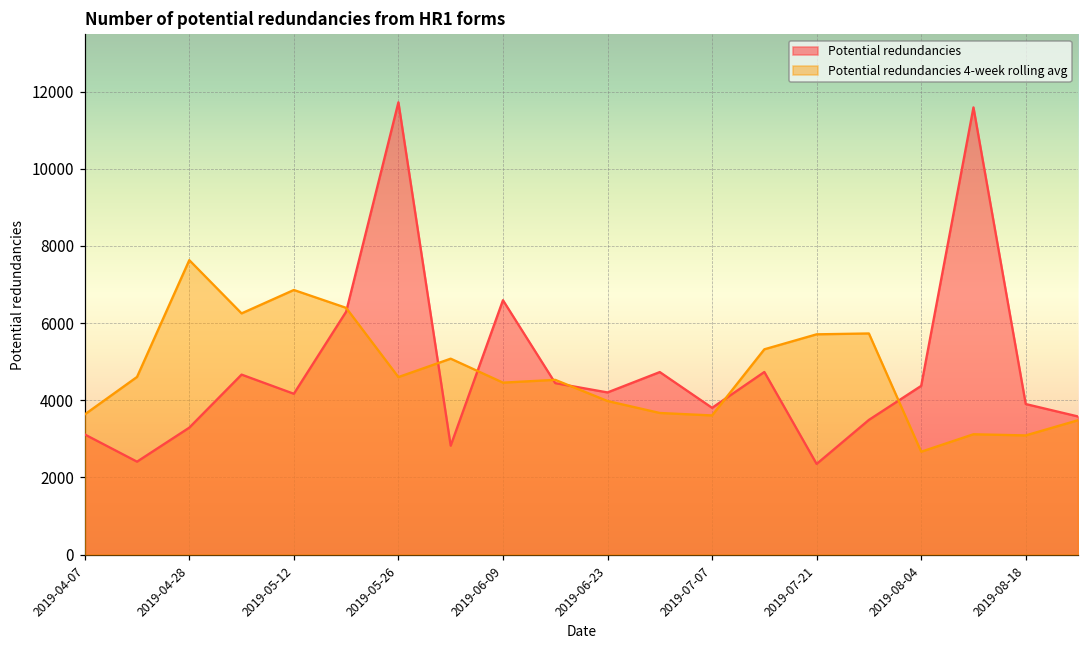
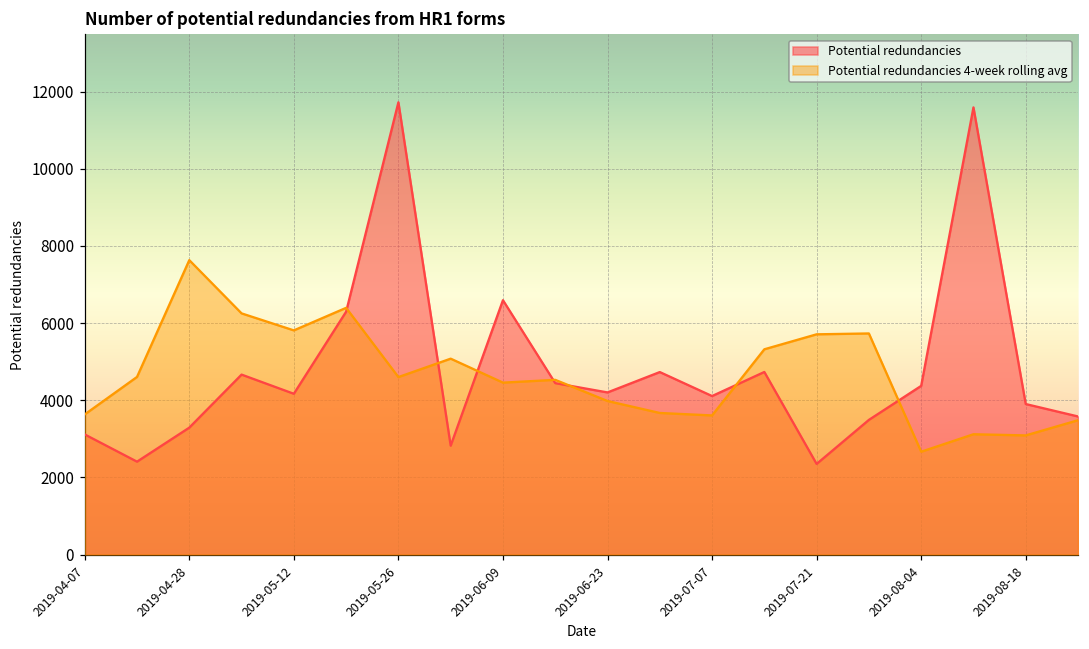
Potential redundancies 4-week rolling avg, 2019-05-12: 6900 -> 5800
Potential redundancies, 2019-07-07: 3800 -> 4100
